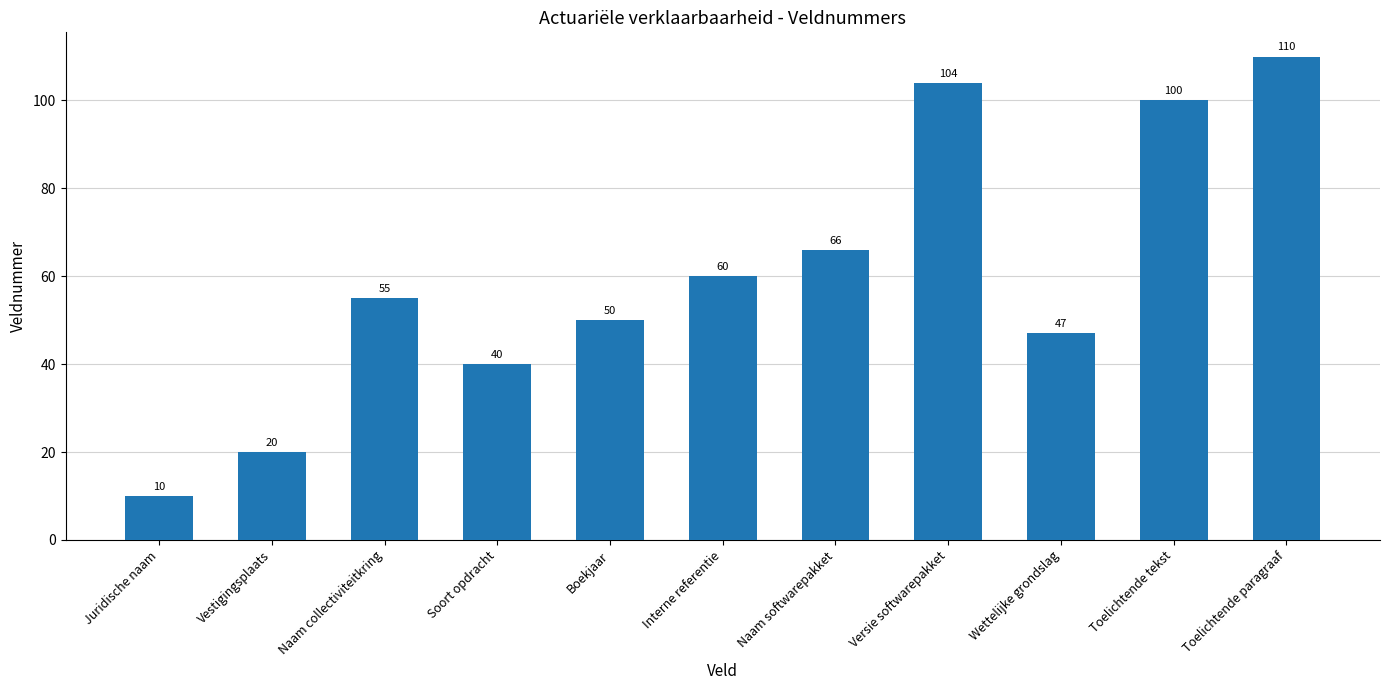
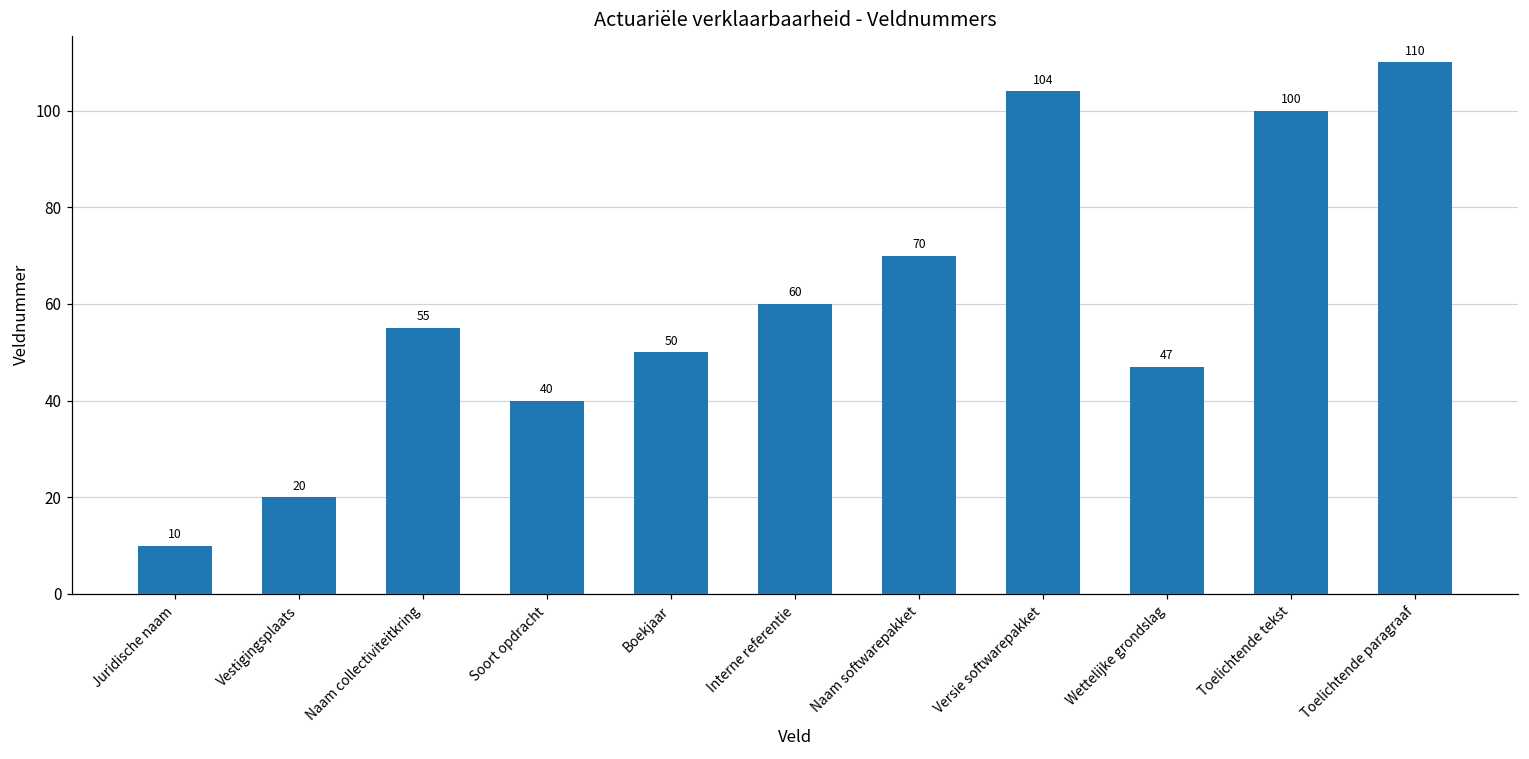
Naam softwarepakket: 66 -> 70
